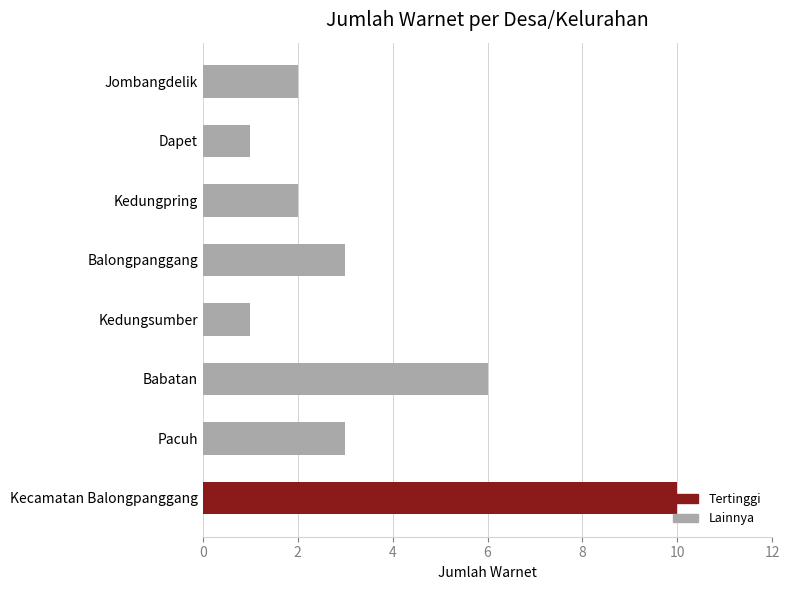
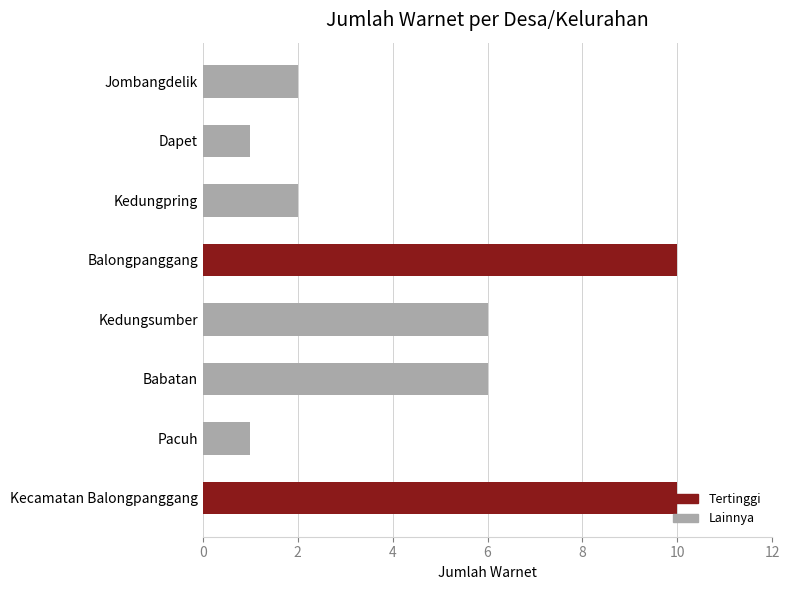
Balongpanggang: 3 -> 10
Kedungsumber: 1 -> 6
Pacuh: 3 -> 1
